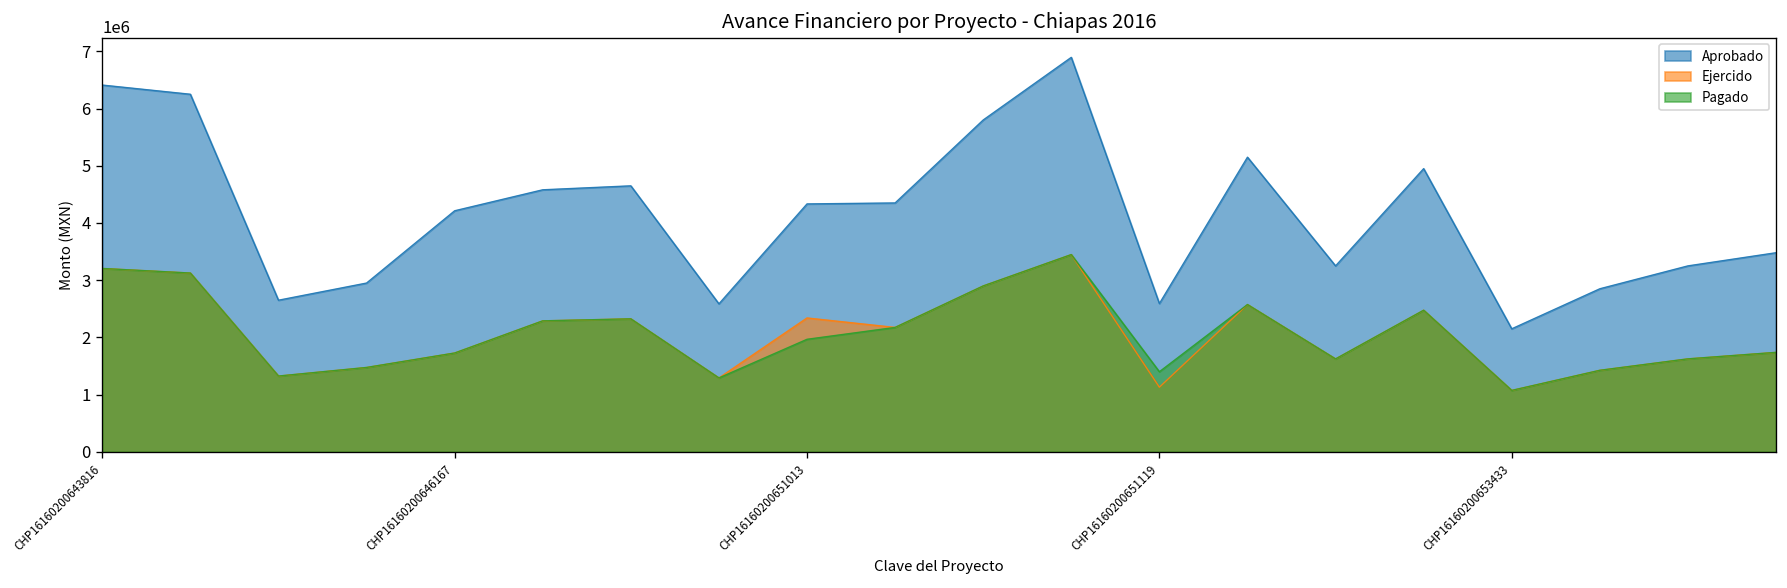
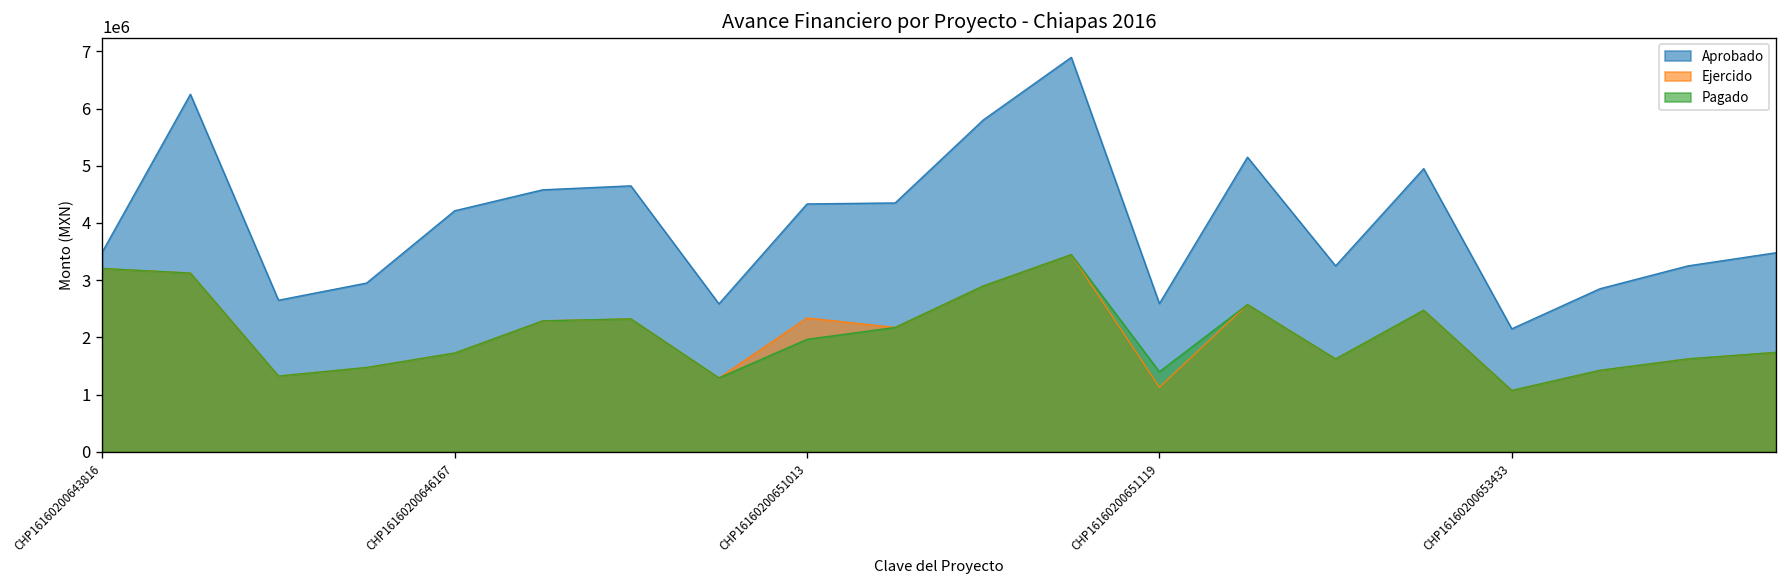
Aprobado, CHP16160200643816: 6400000 -> 3500000
